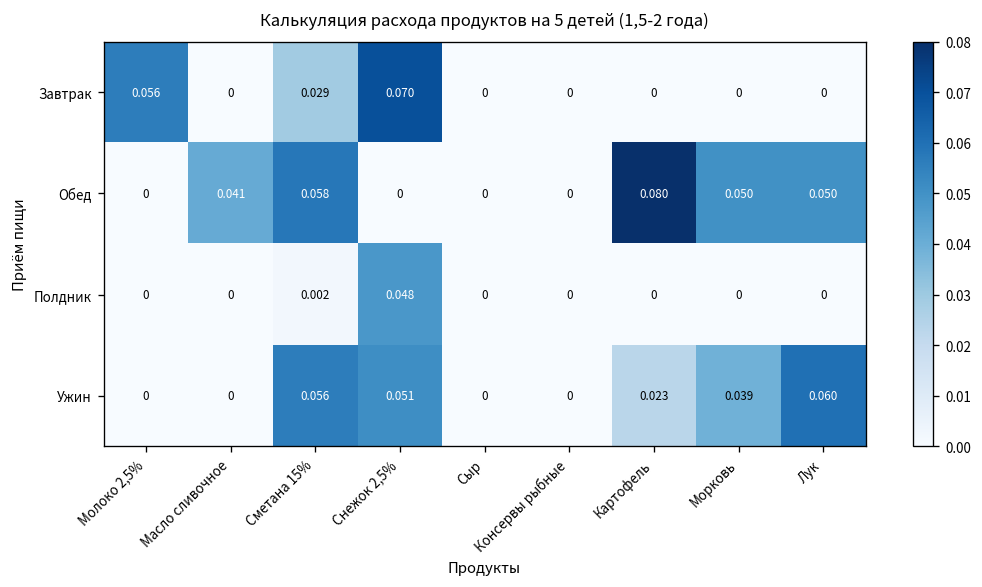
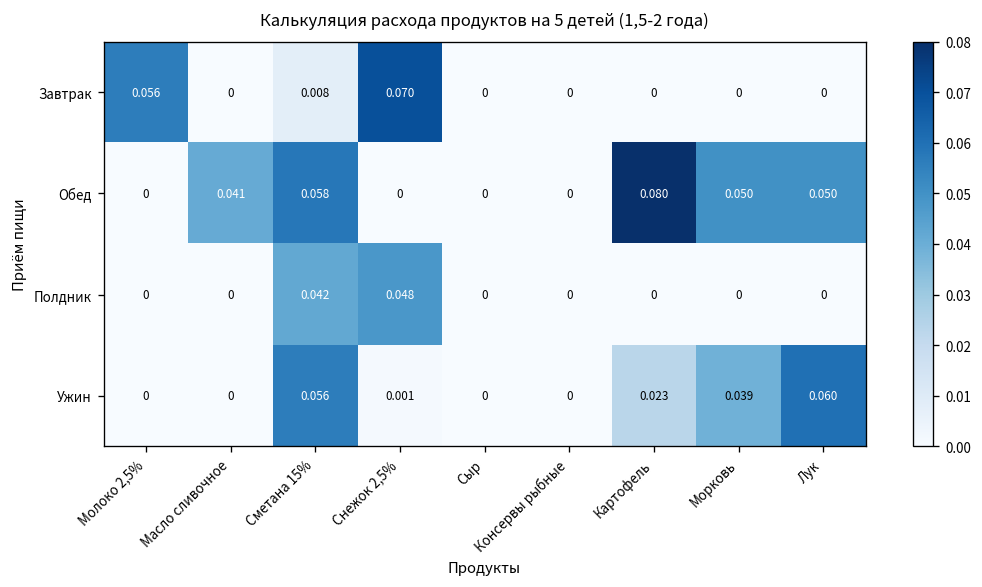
Завтрак, Сметана 15%: 0.029 -> 0.008
Полдник, Сметана 15%: 0.002 -> 0.042
Ужин, Снежок 2,5%: 0.051 -> 0.001
